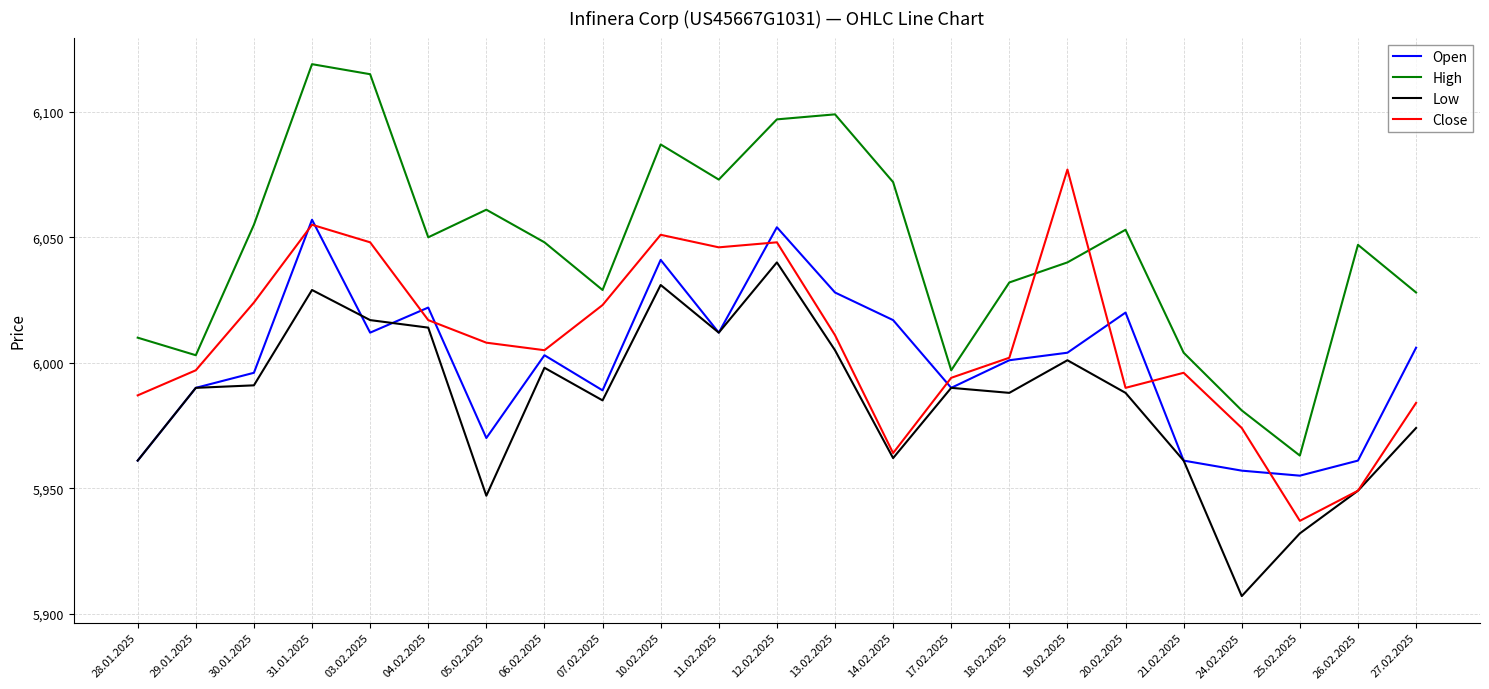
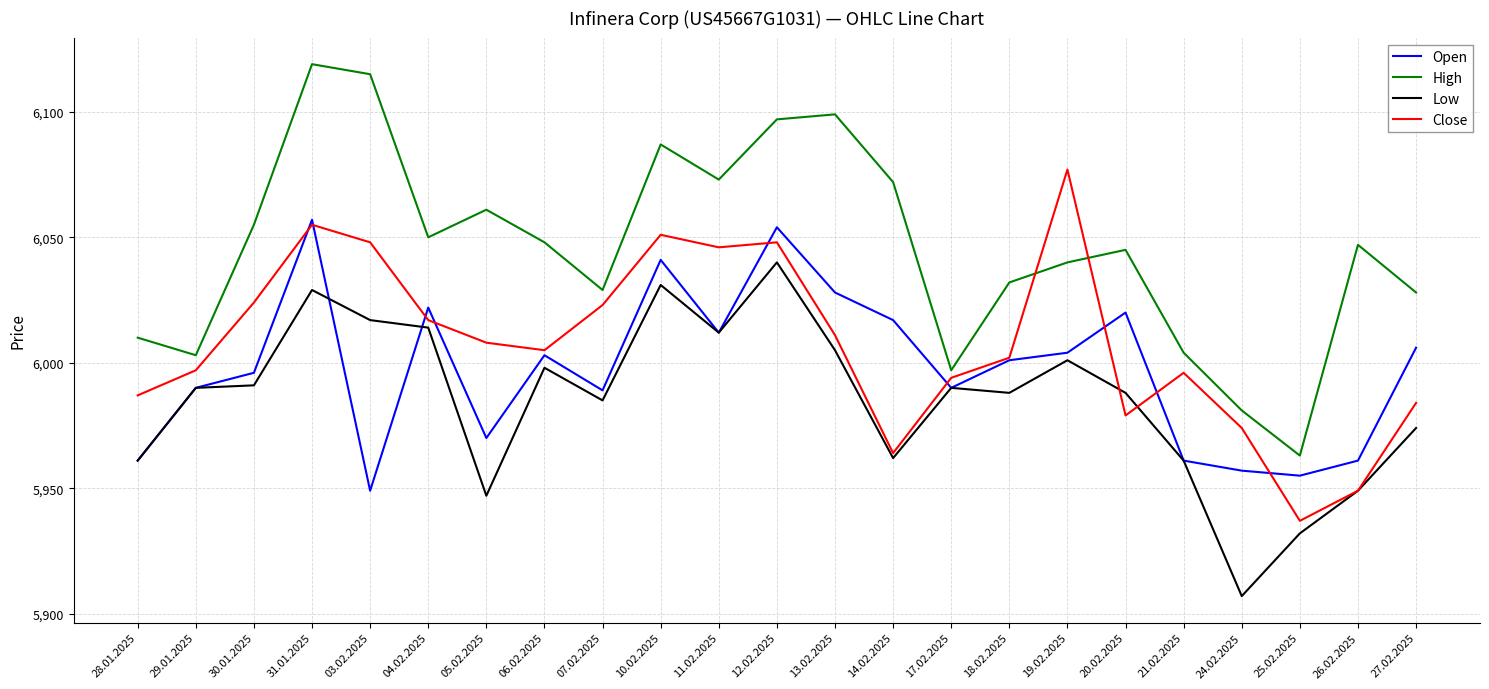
Open, 03.02.2025: 6,012 -> 5,949
High, 20.02.2025: 6,053 -> 6,045
Close, 20.02.2025: 5,990 -> 5,979
